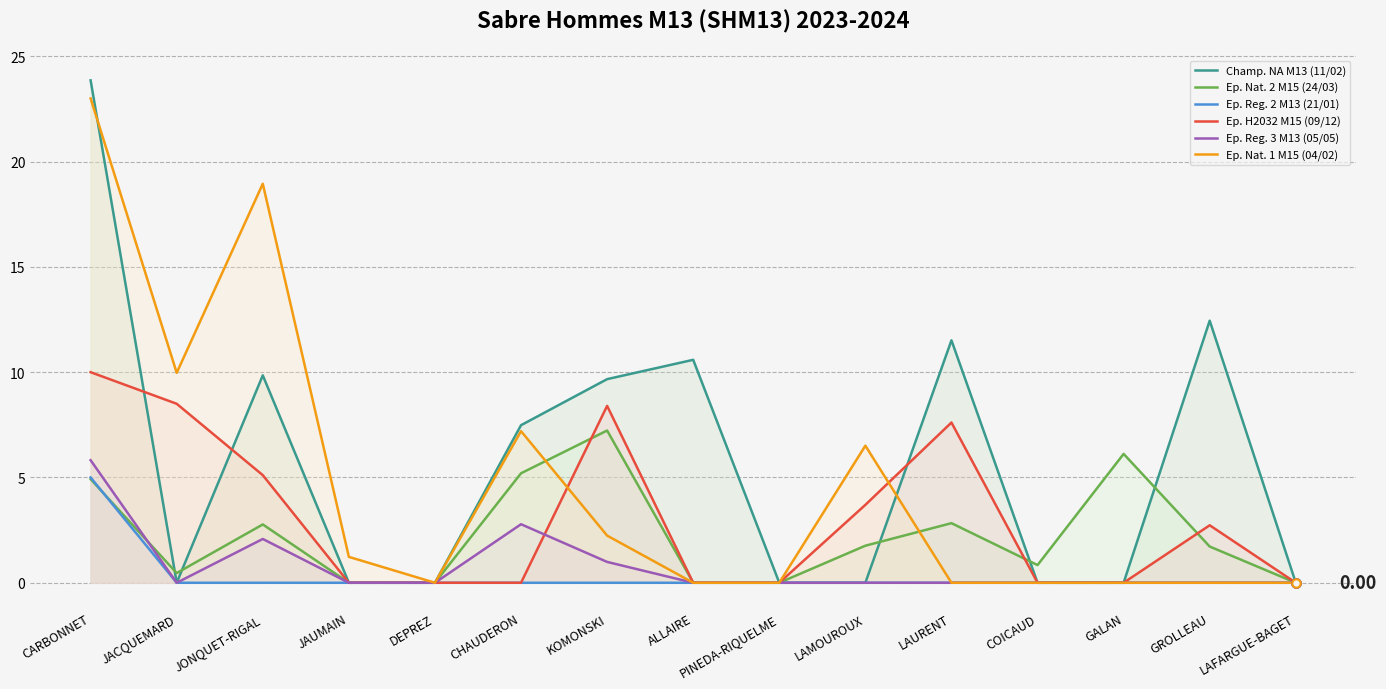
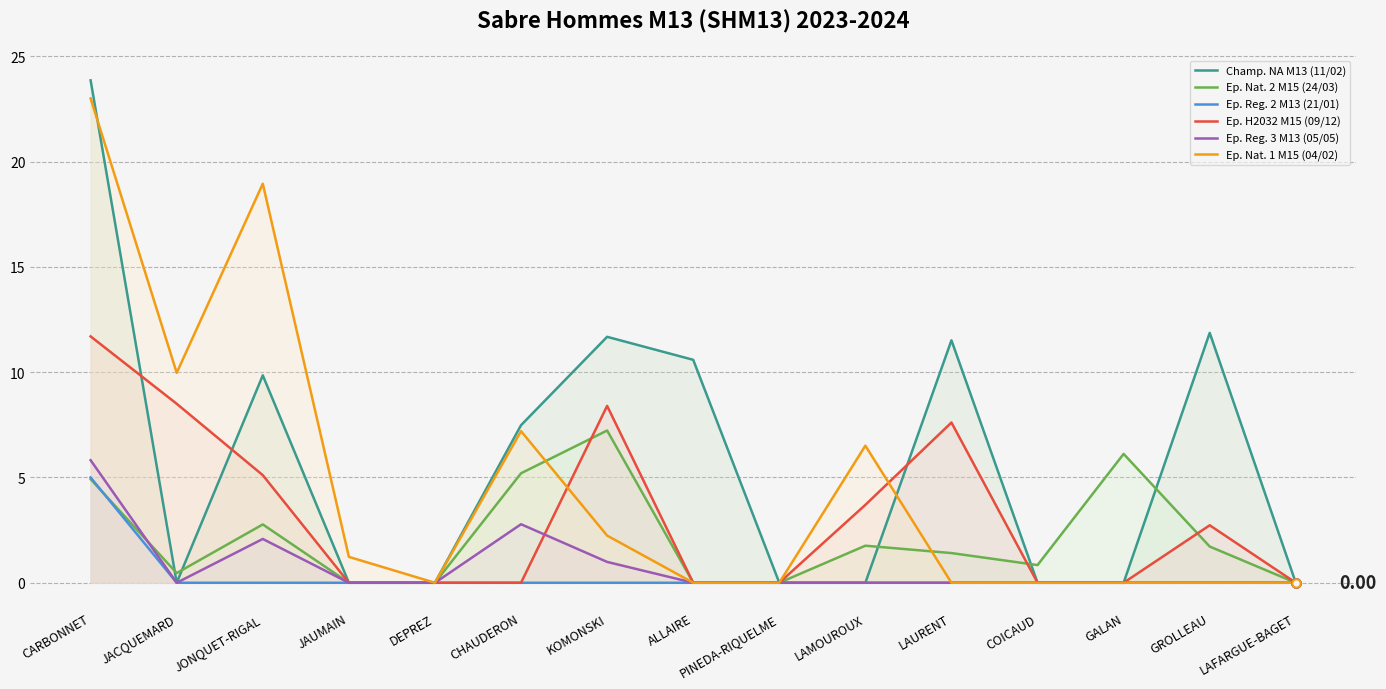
Ep. H2032 M15 (09/12), CARBONNET: 10.0 -> 11.7
Champ. NA M13 (11/02), KOMONSKI: 9.7 -> 11.7
Ep. Nat. 2 M15 (24/03), LAURENT: 2.8 -> 1.4
Champ. NA M13 (11/02), GROLLEAU: 12.4 -> 11.9
